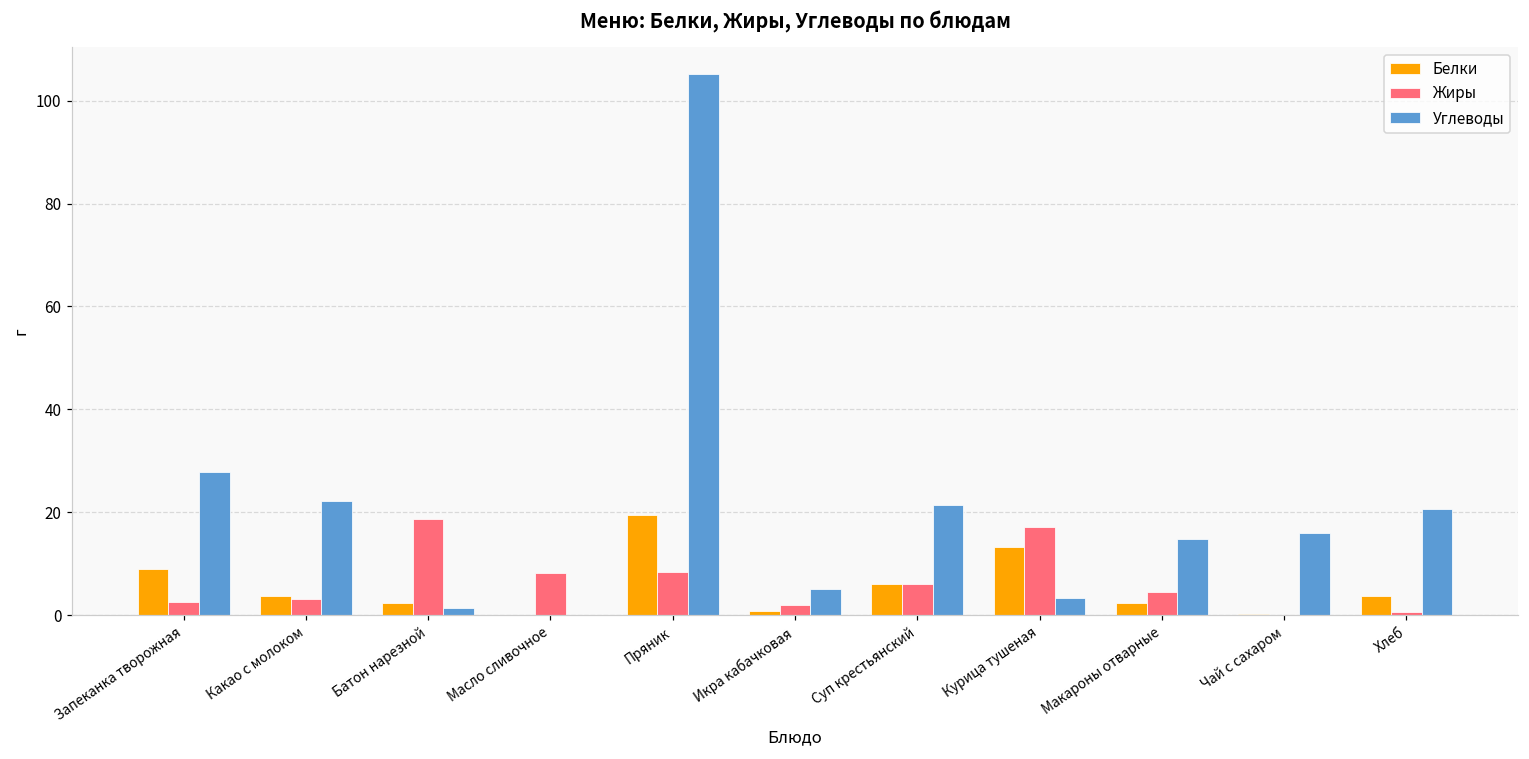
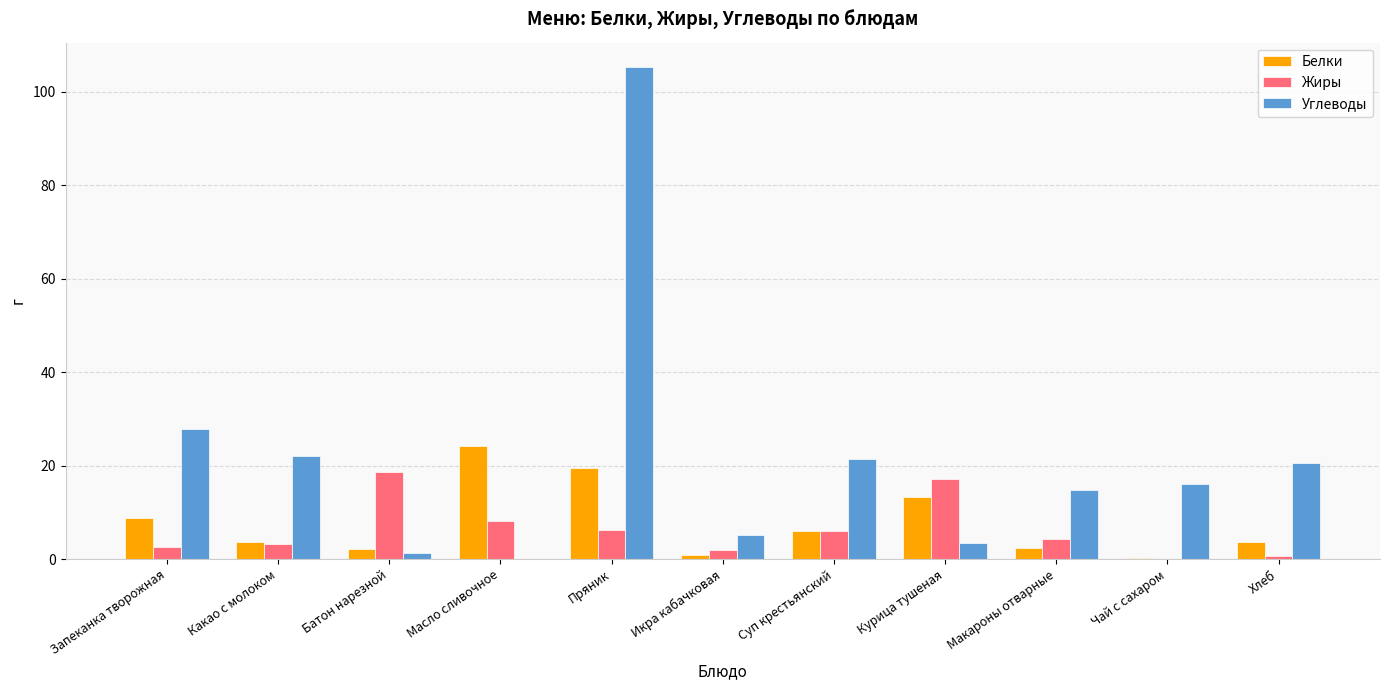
Белки, Масло сливочное: 0 -> 24
Жиры, Пряник: 8 -> 6
